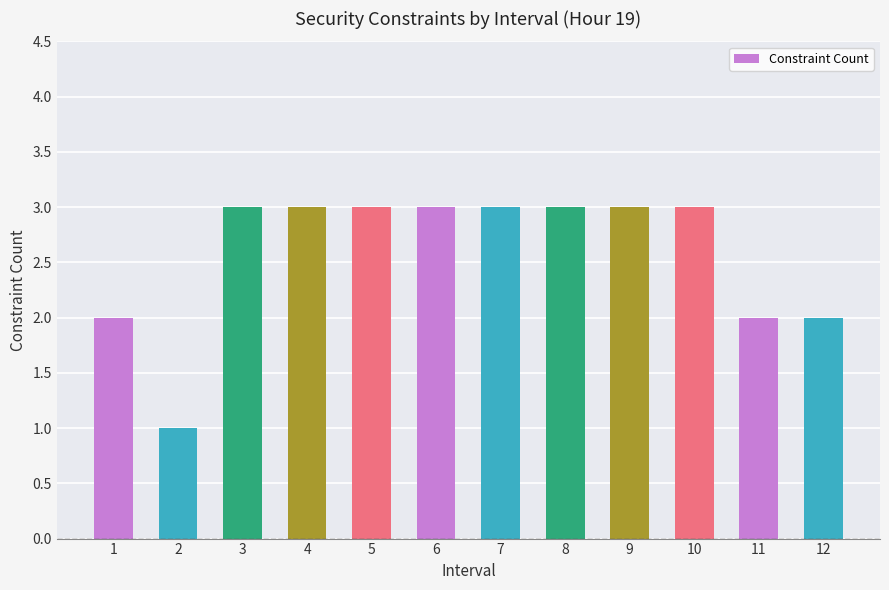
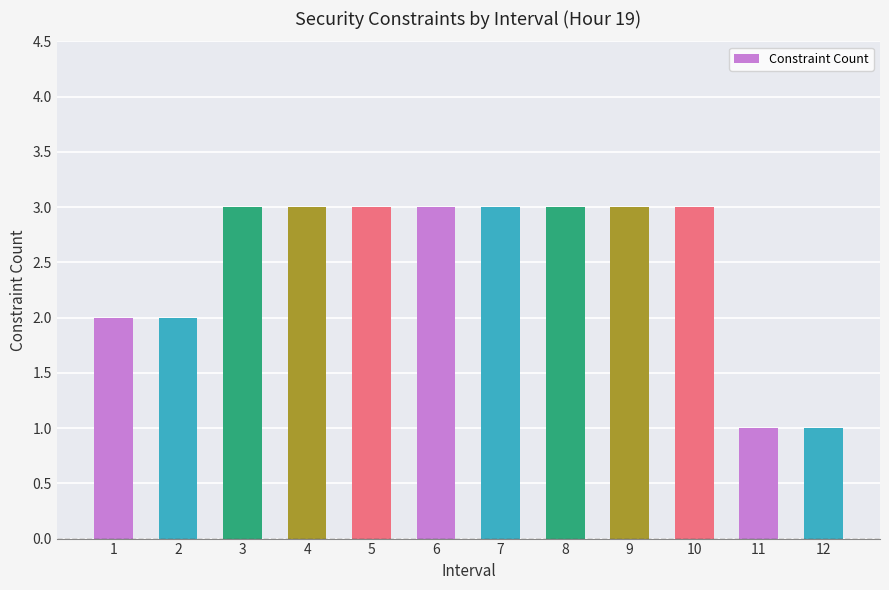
2: 1 -> 2
11: 2 -> 1
12: 2 -> 1
